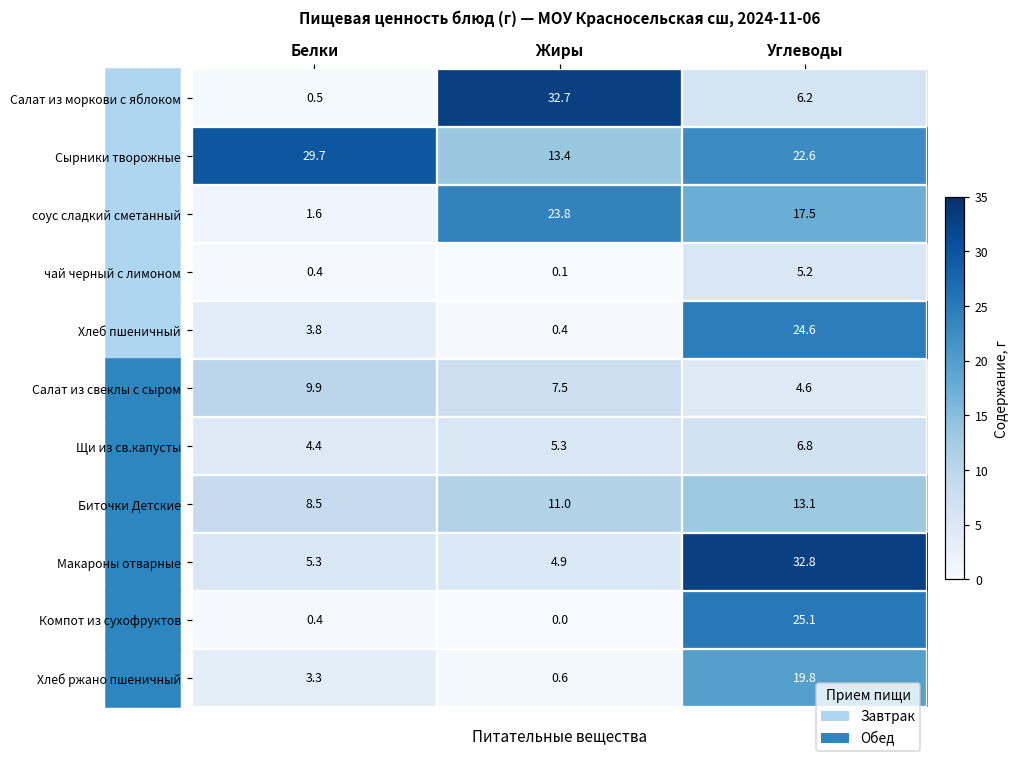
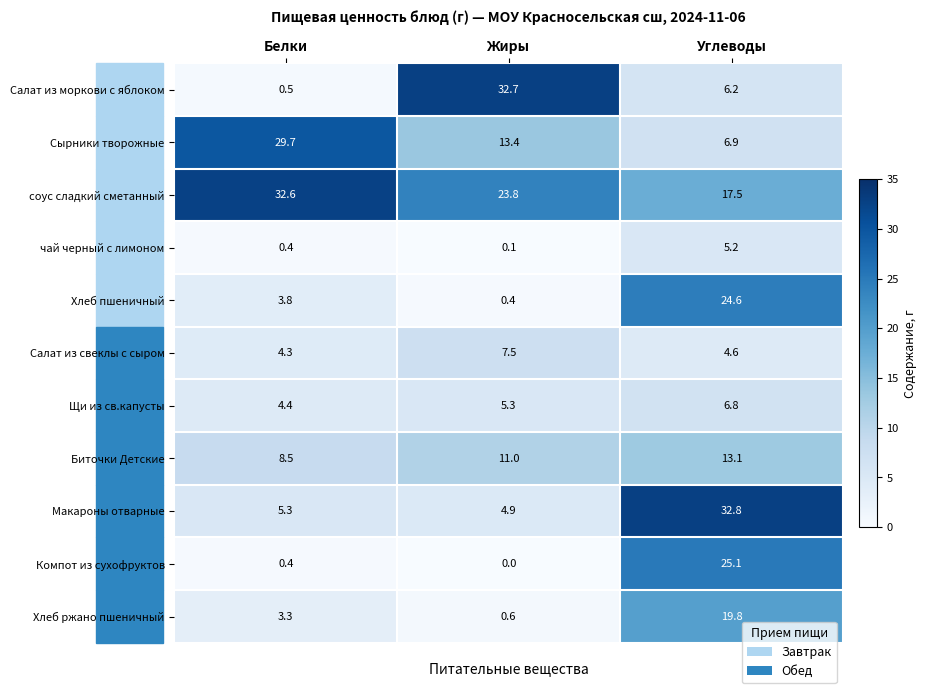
Сырники творожные, Углеводы: 22.6 -> 6.9
соус сладкий сметанный, Белки: 1.6 -> 32.6
Салат из свеклы с сыром, Белки: 9.9 -> 4.3
